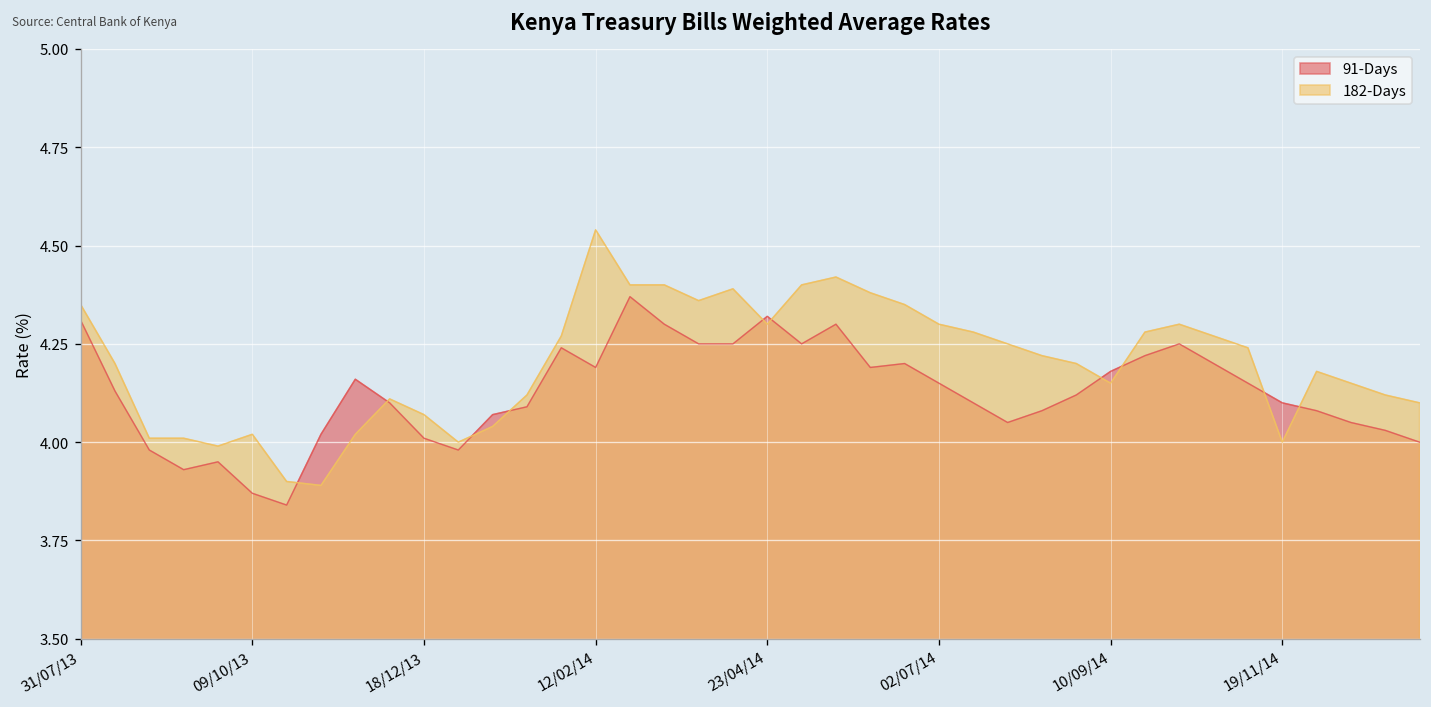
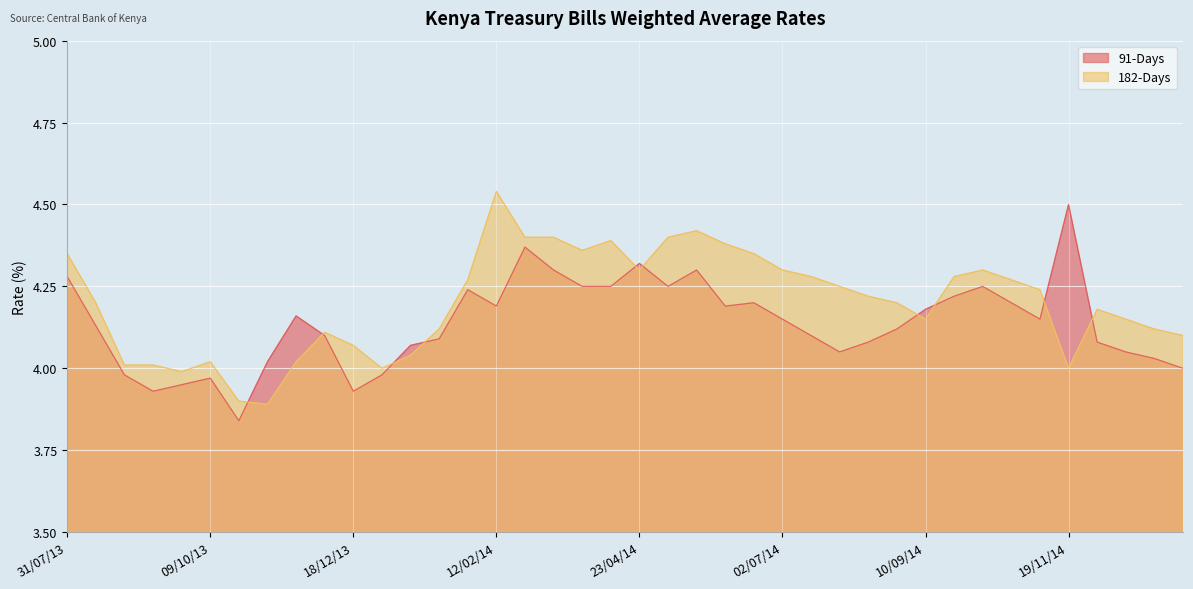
91-Days, 31/07/13: 4.31 -> 4.28
91-Days, 09/10/13: 3.87 -> 3.97
91-Days, 18/12/13: 4.01 -> 3.93
91-Days, 19/11/14: 4.1 -> 4.5
